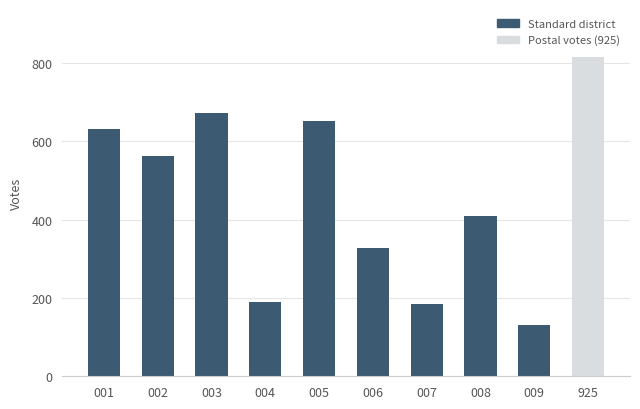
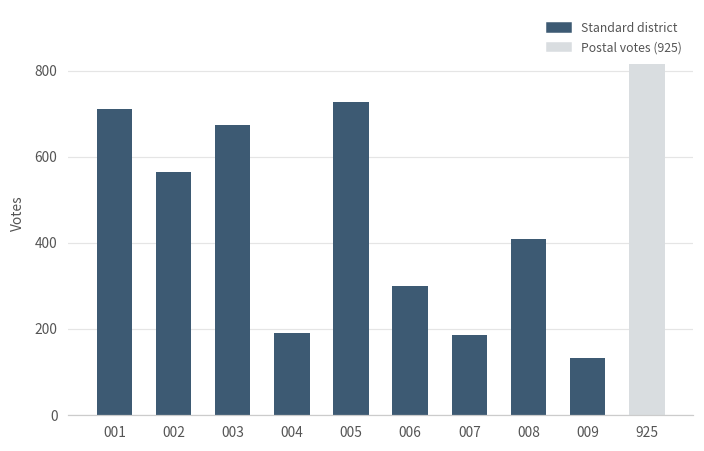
001: 630 -> 710
005: 650 -> 730
006: 330 -> 300
